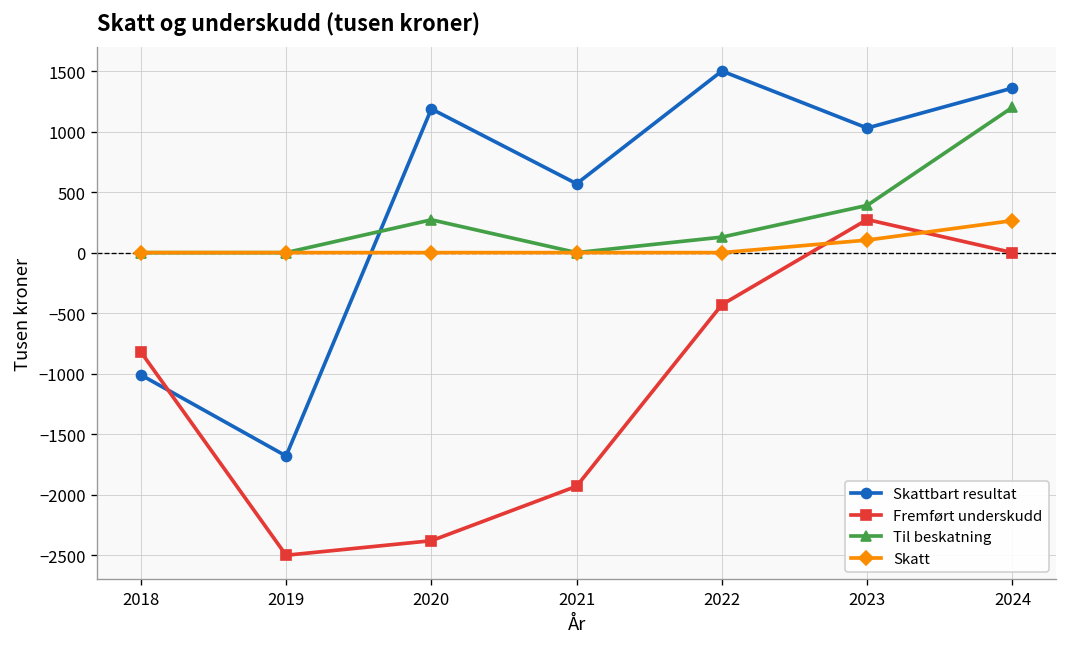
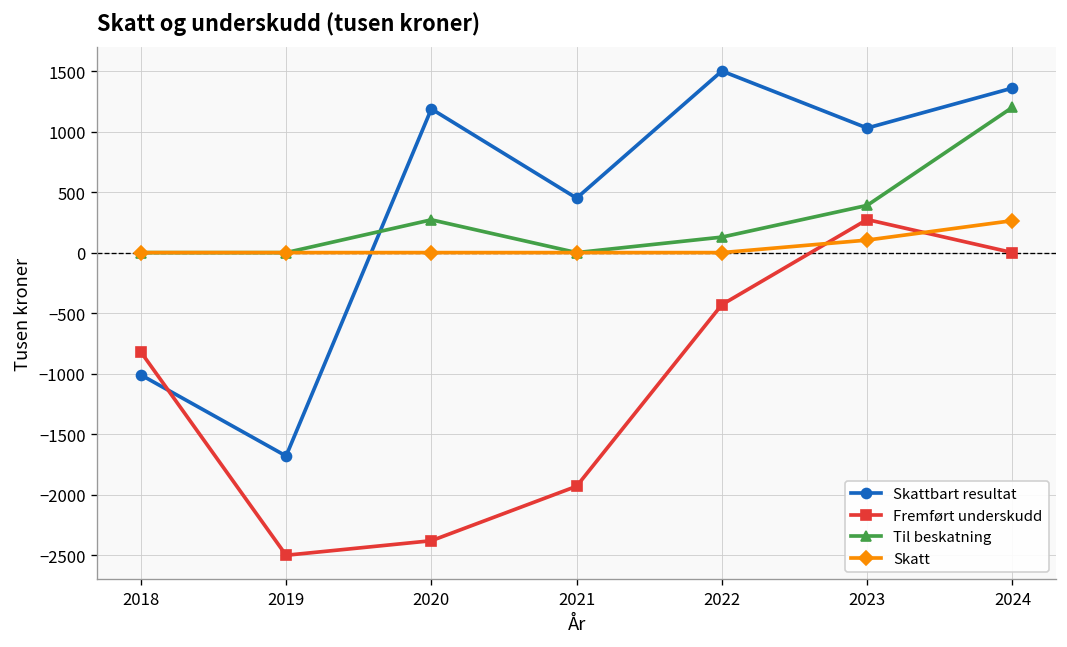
Skattbart resultat, 2021: 570 -> 450
